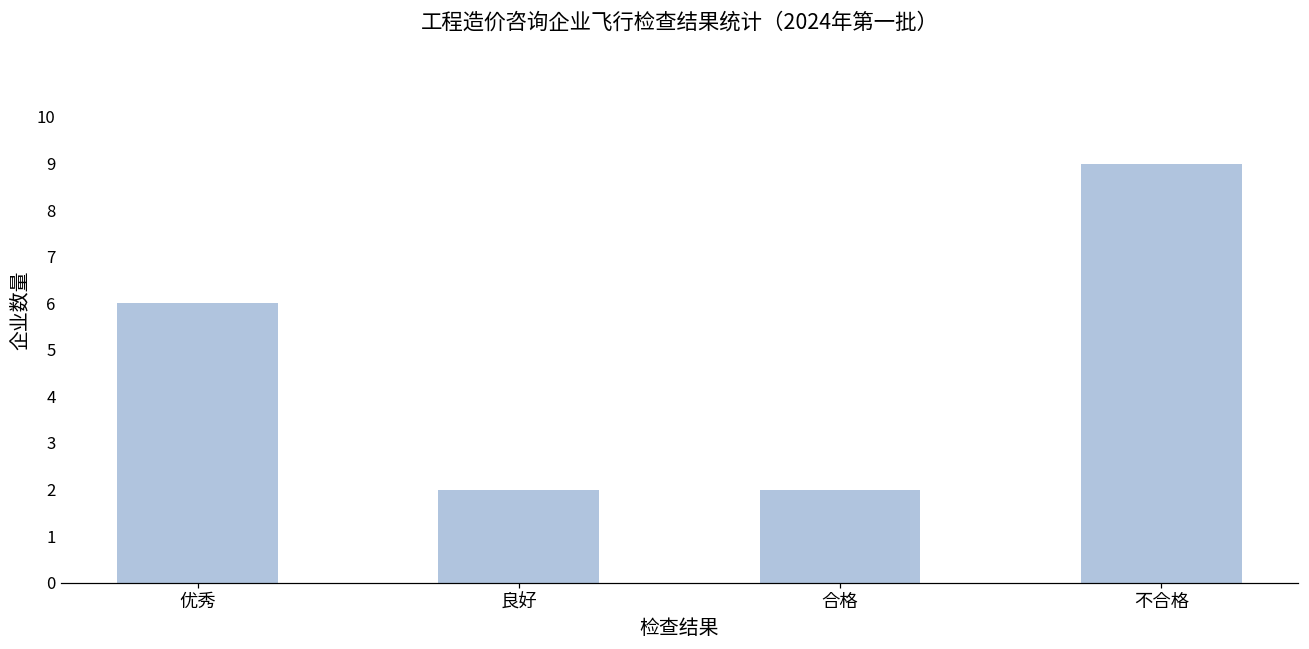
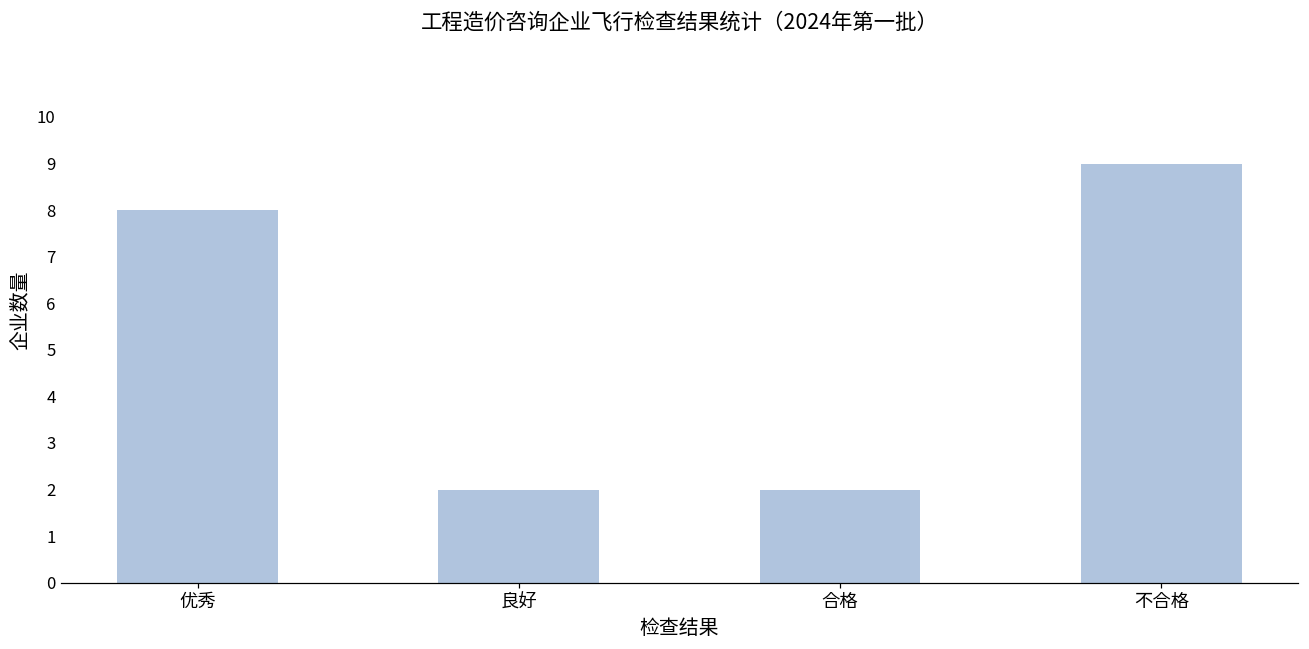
优秀: 6 -> 8
